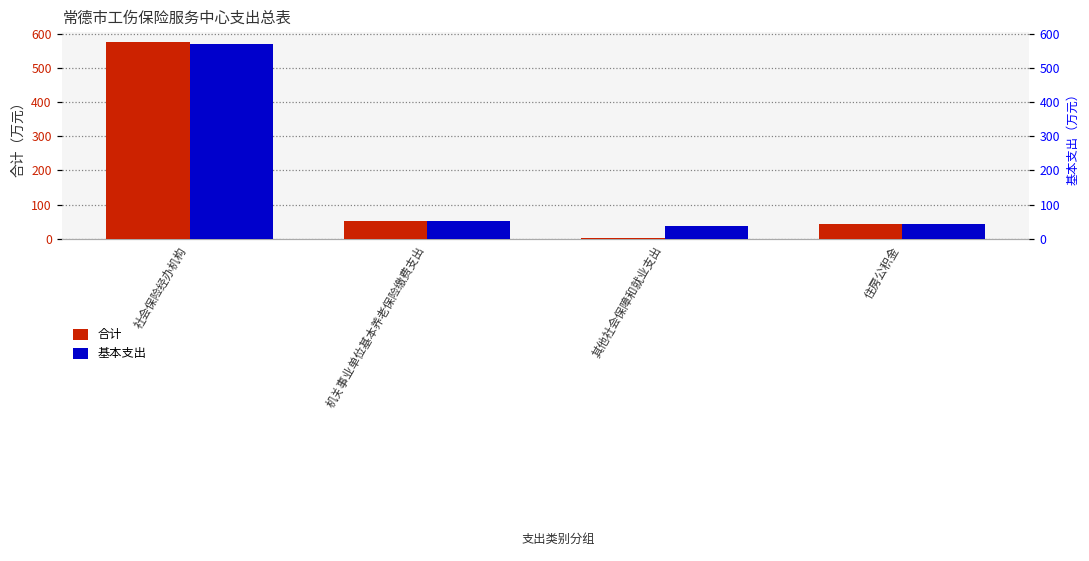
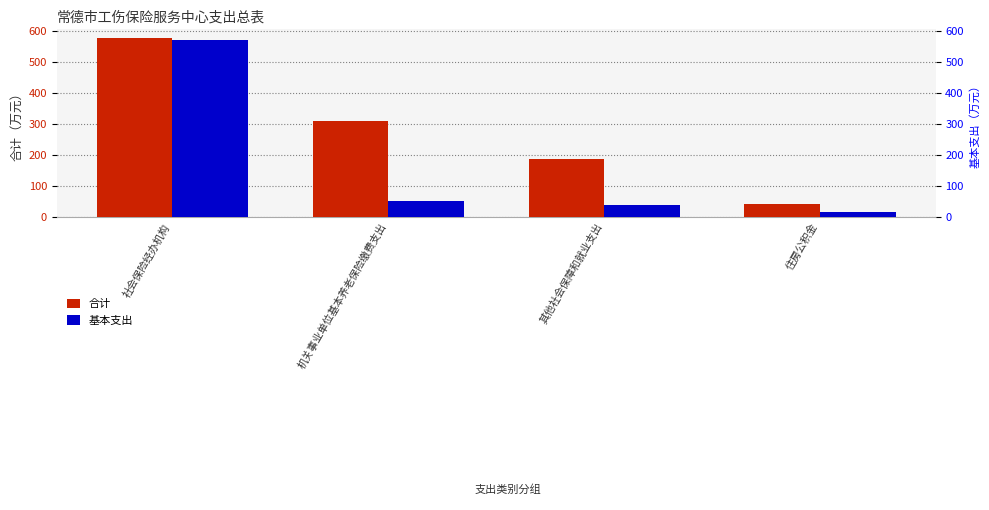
合计, 机关事业单位基本养老保险缴费支出: 50 -> 310
合计, 其他社会保障和就业支出: 0 -> 190
基本支出, 住房公积金: 40 -> 20
